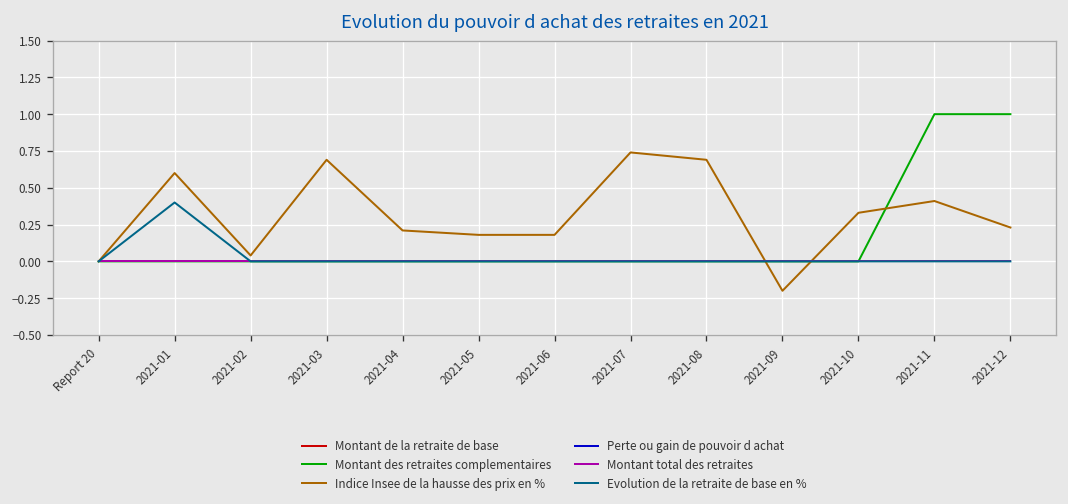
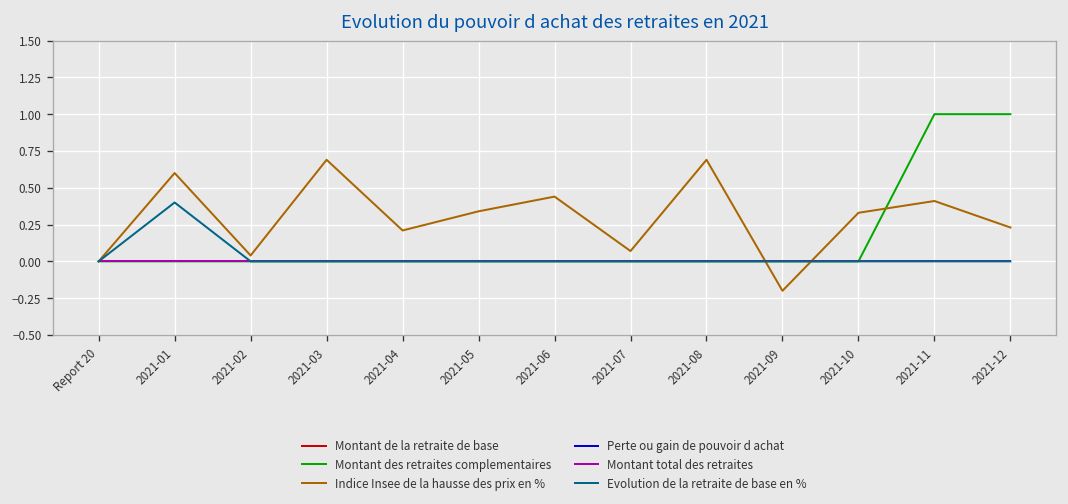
Indice Insee de la hausse des prix en %, 2021-05: 0.18 -> 0.34
Indice Insee de la hausse des prix en %, 2021-06: 0.18 -> 0.44
Indice Insee de la hausse des prix en %, 2021-07: 0.74 -> 0.07
